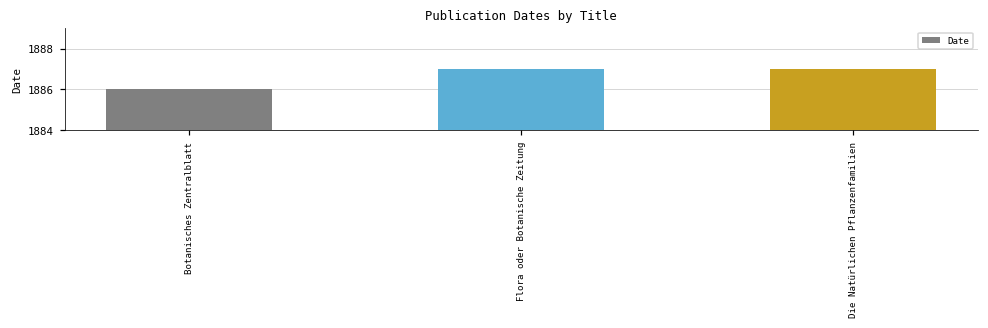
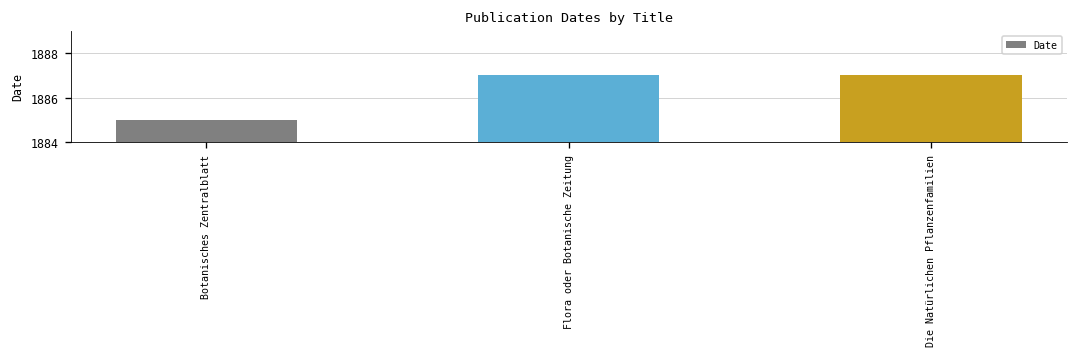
Botanisches Zentralblatt: 1886 -> 1885
